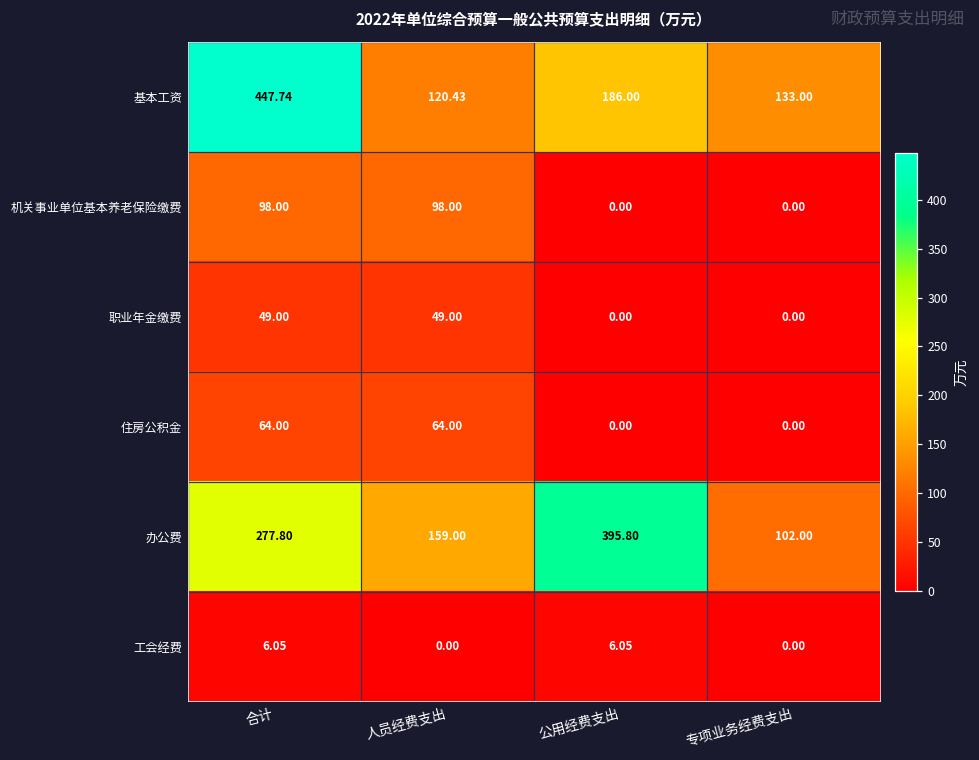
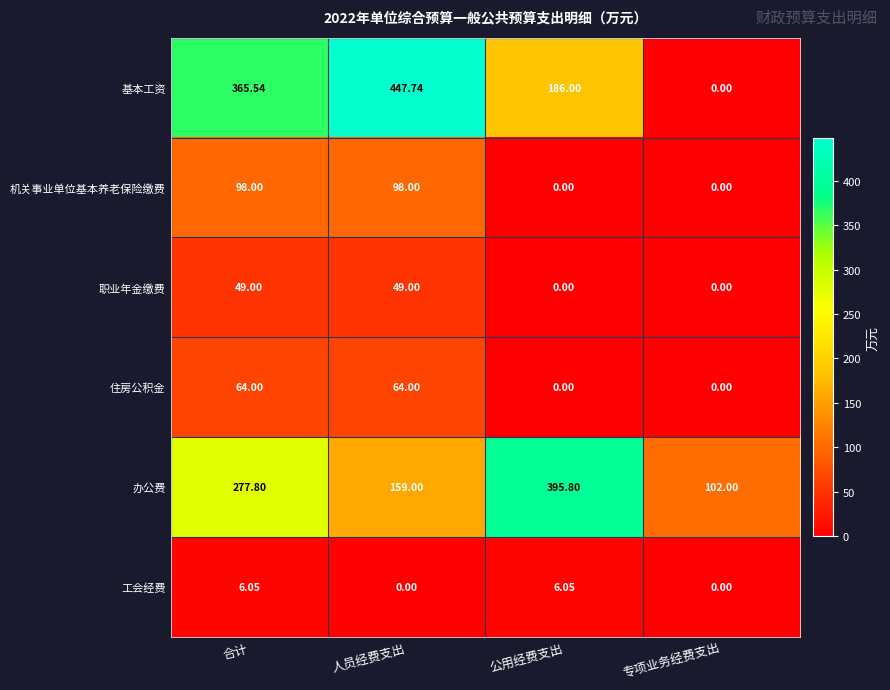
基本工资, 合计: 447.74 -> 365.54
基本工资, 人员经费支出: 120.43 -> 447.74
基本工资, 专项业务经费支出: 133.00 -> 0.00
